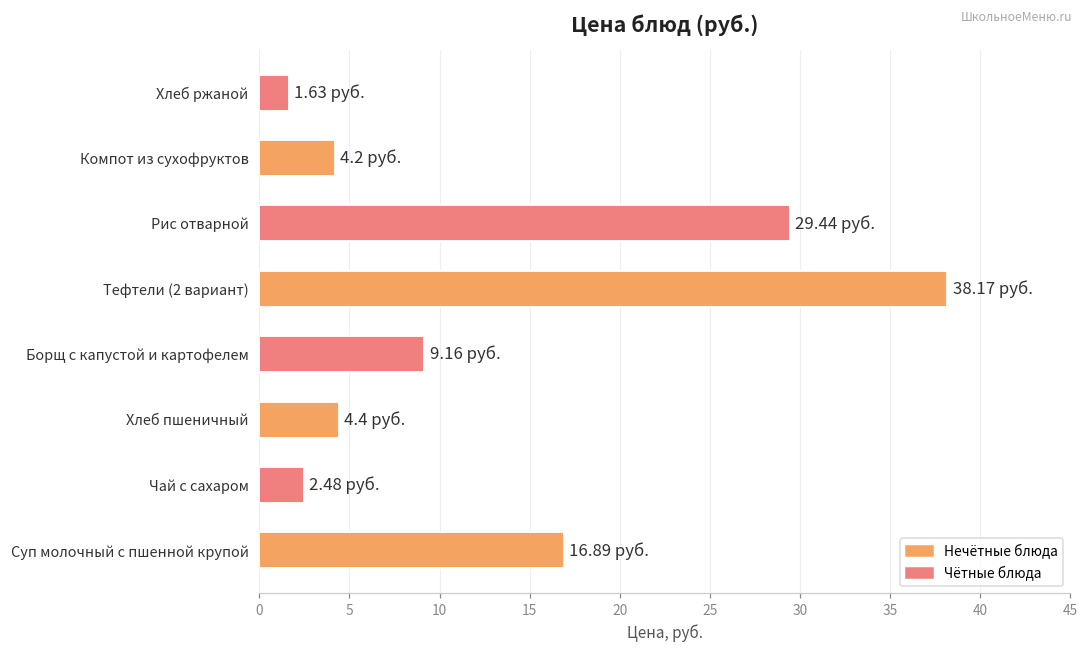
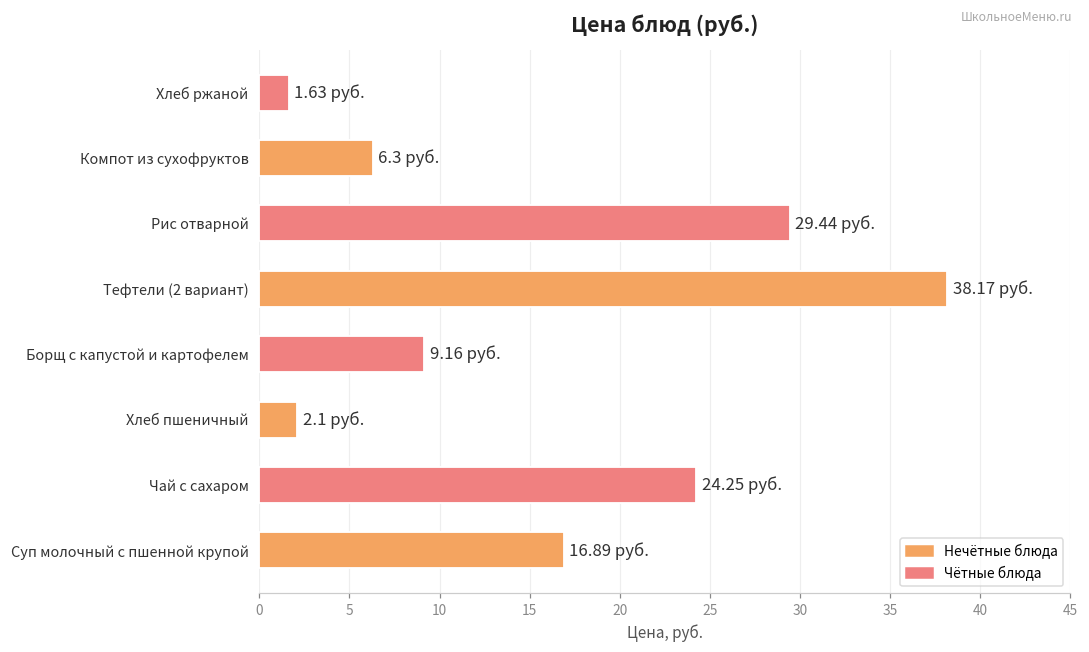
Компот из сухофруктов: 4.2 -> 6.3
Хлеб пшеничный: 4.4 -> 2.1
Чай с сахаром: 2.48 -> 24.25
